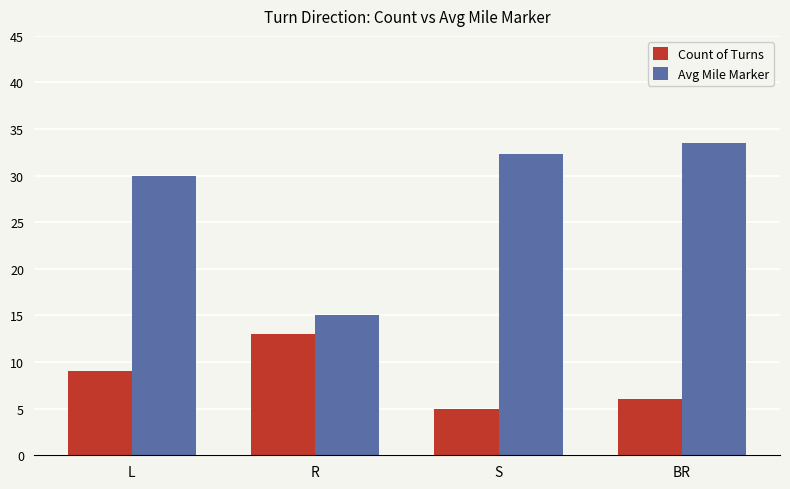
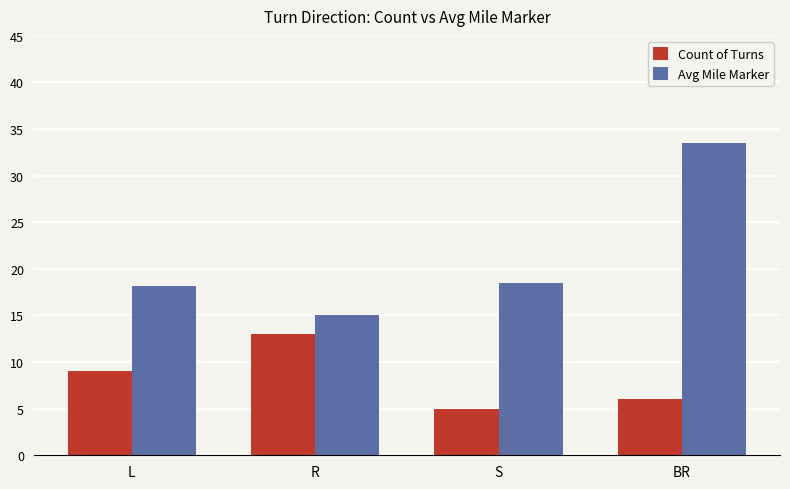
Avg Mile Marker, L: 30 -> 18
Avg Mile Marker, S: 32 -> 18
